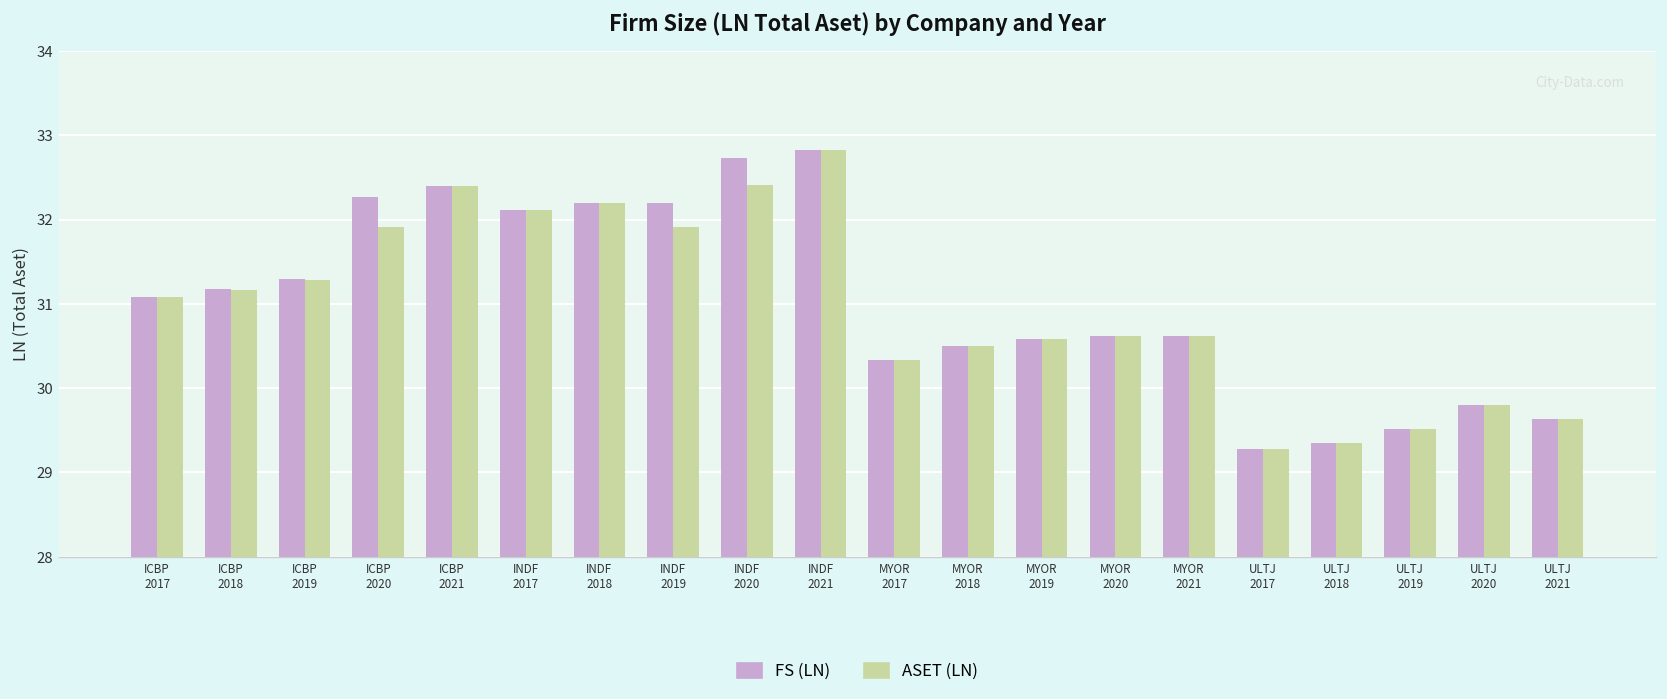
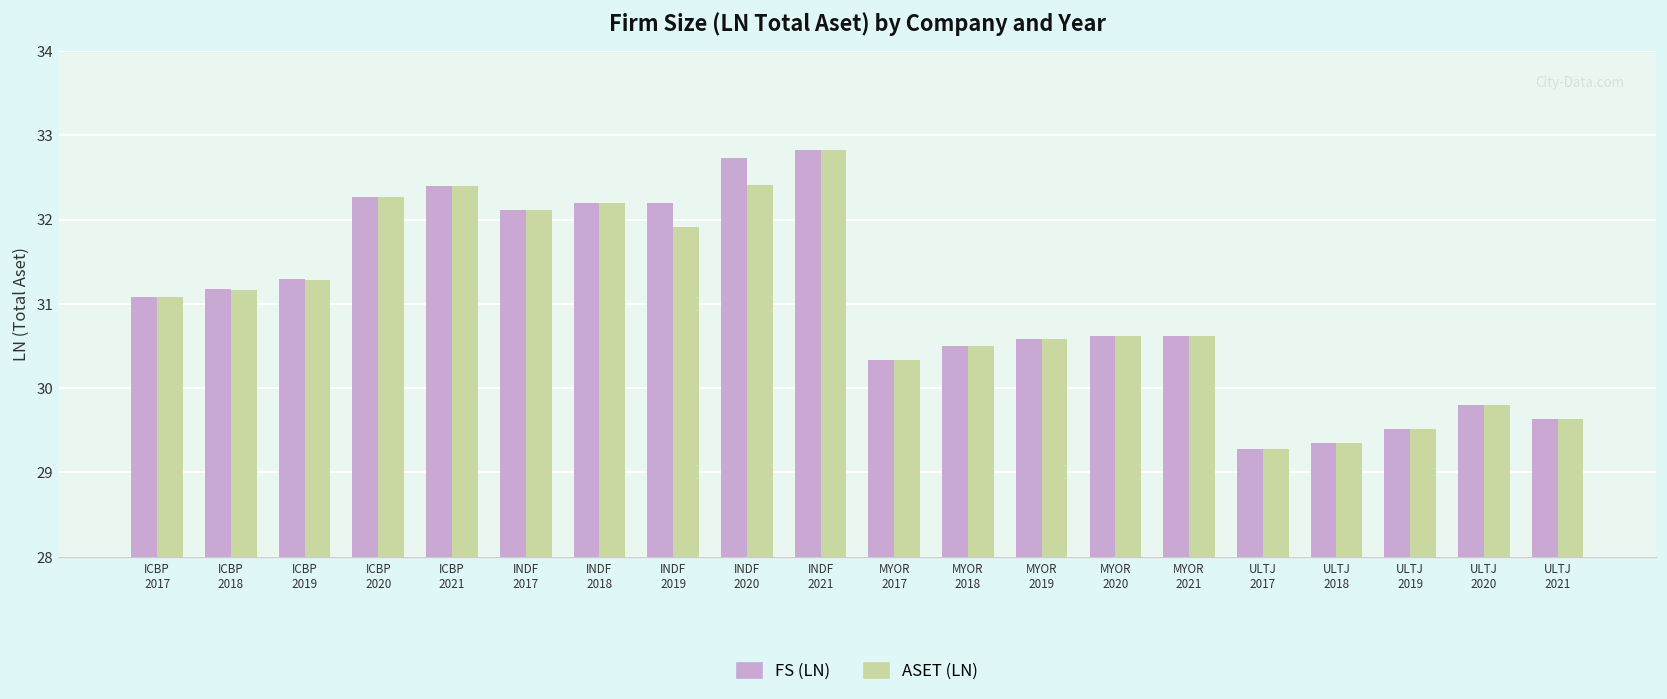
ASET (LN), ICBP 2020: 31.9 -> 32.3
